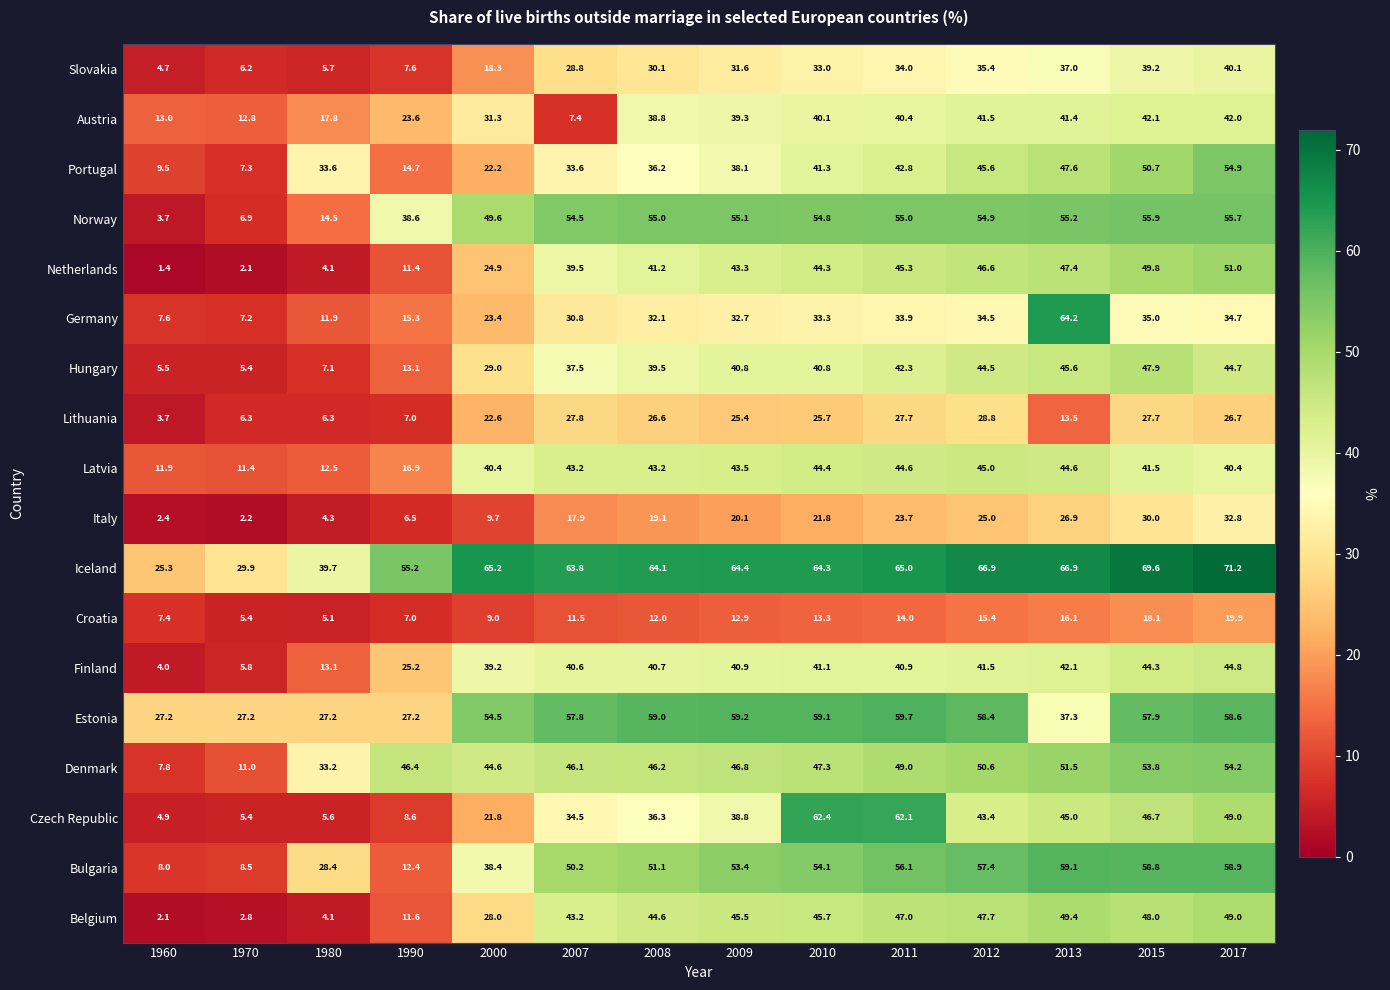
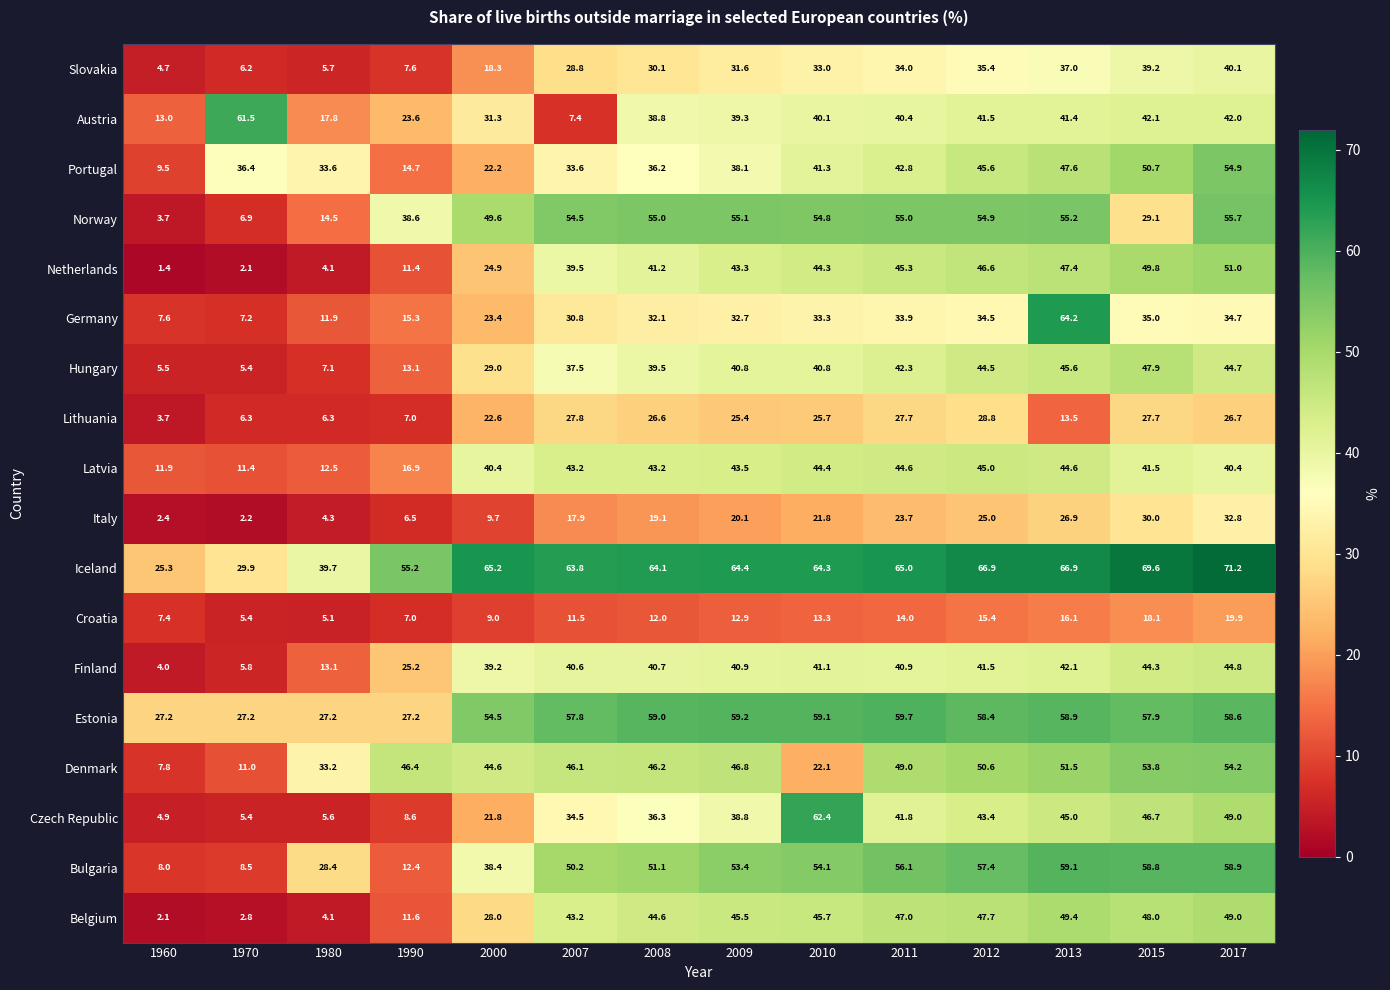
Austria, 1970: 12.8 -> 61.5
Portugal, 1970: 7.3 -> 36.4
Norway, 2015: 55.9 -> 29.1
Estonia, 2013: 37.3 -> 58.9
Denmark, 2010: 47.3 -> 22.1
Czech Republic, 2011: 62.1 -> 41.8
